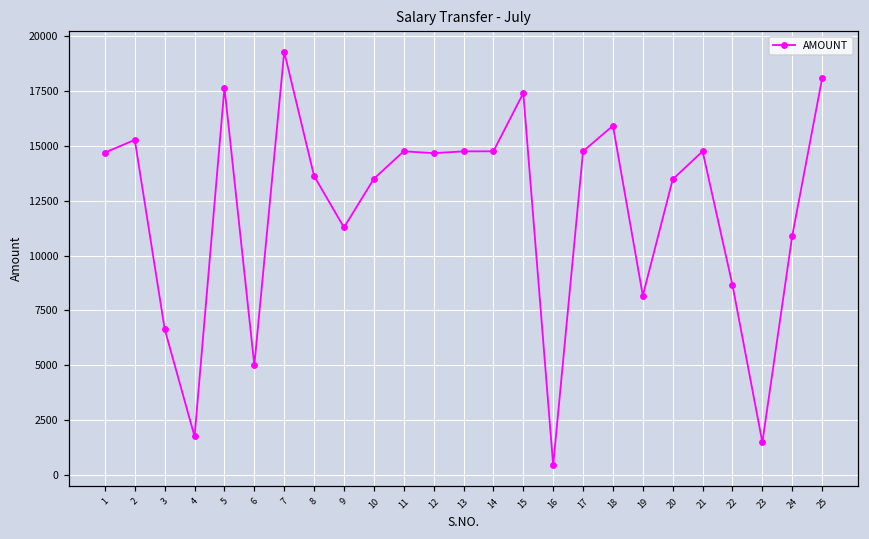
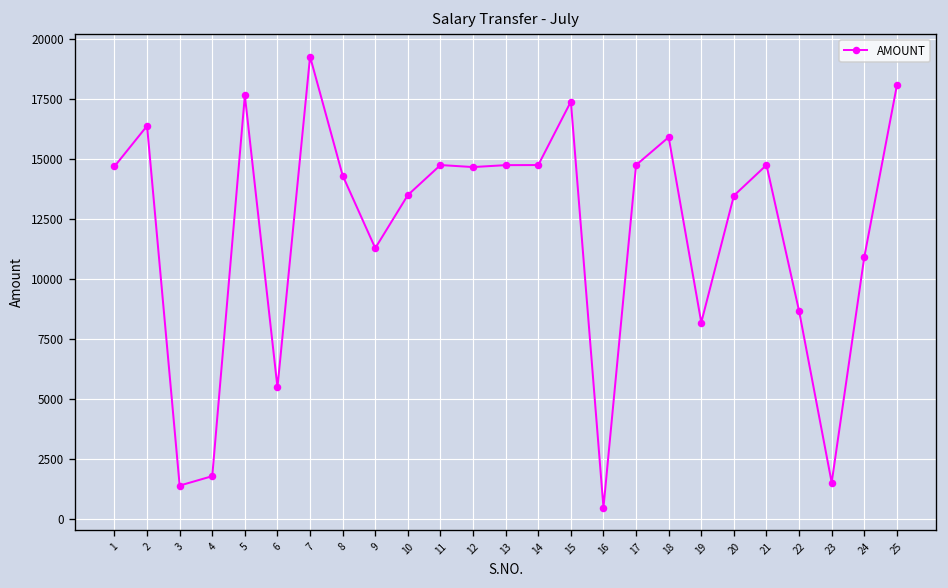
2: 15300 -> 16400
3: 6700 -> 1400
6: 5000 -> 5500
8: 13600 -> 14300
